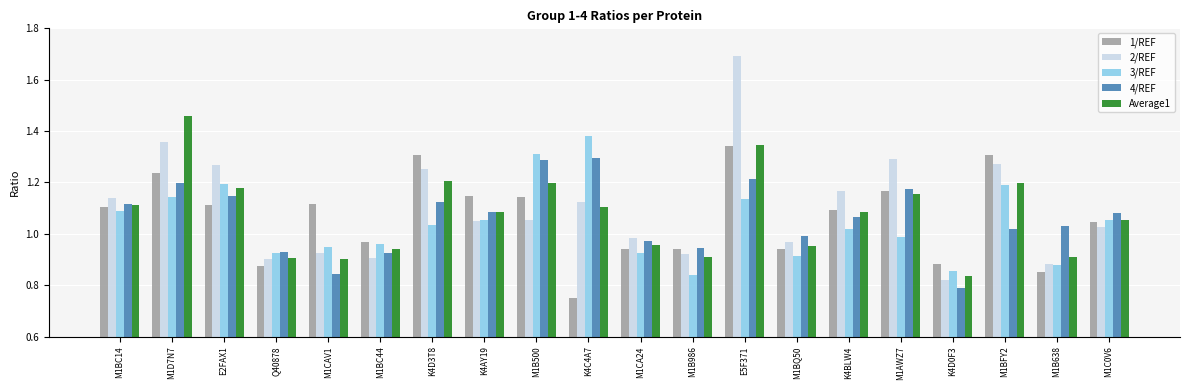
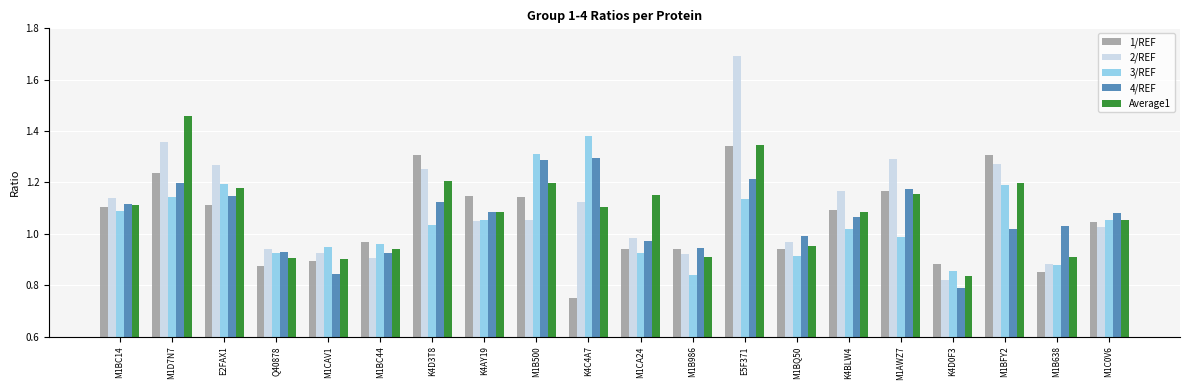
2/REF, Q40878: 0.90 -> 0.94
1/REF, M1CAV1: 1.11 -> 0.89
Average1, M1CA24: 0.95 -> 1.15
